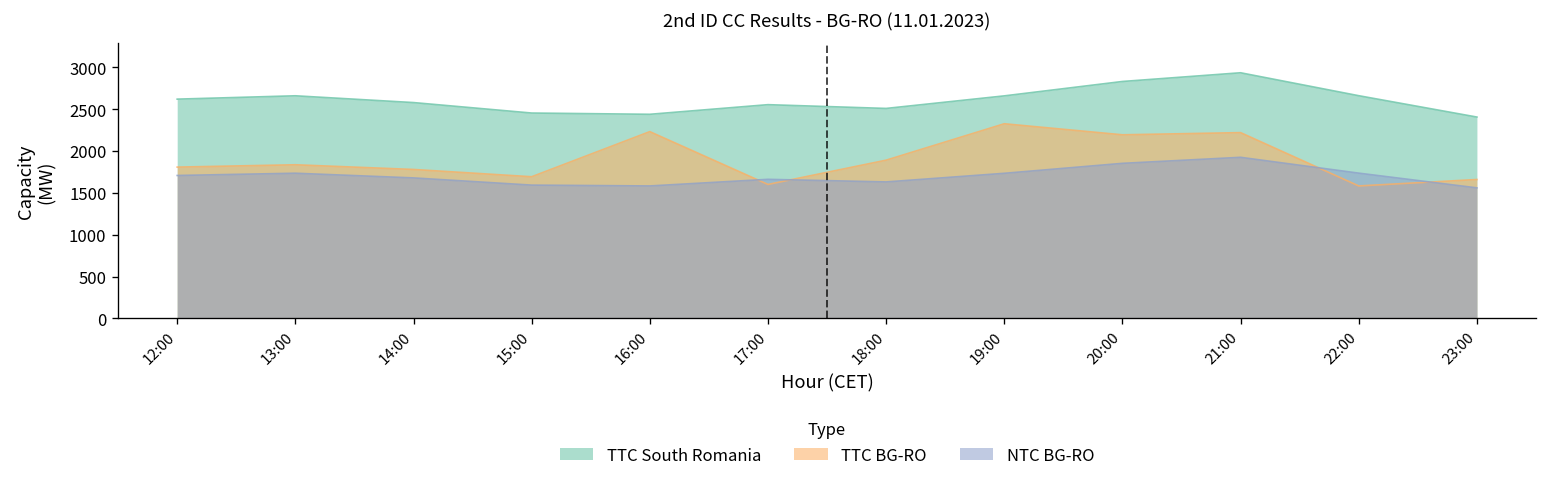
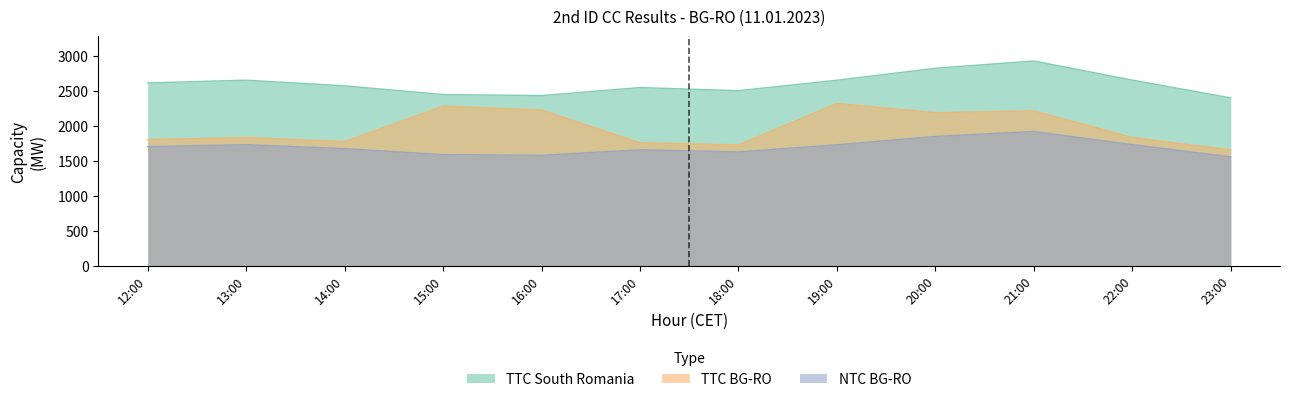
TTC BG-RO, 15:00: 1700 -> 2300
TTC BG-RO, 17:00: 1600 -> 1800
TTC BG-RO, 18:00: 1900 -> 1700
TTC BG-RO, 22:00: 1600 -> 1800
